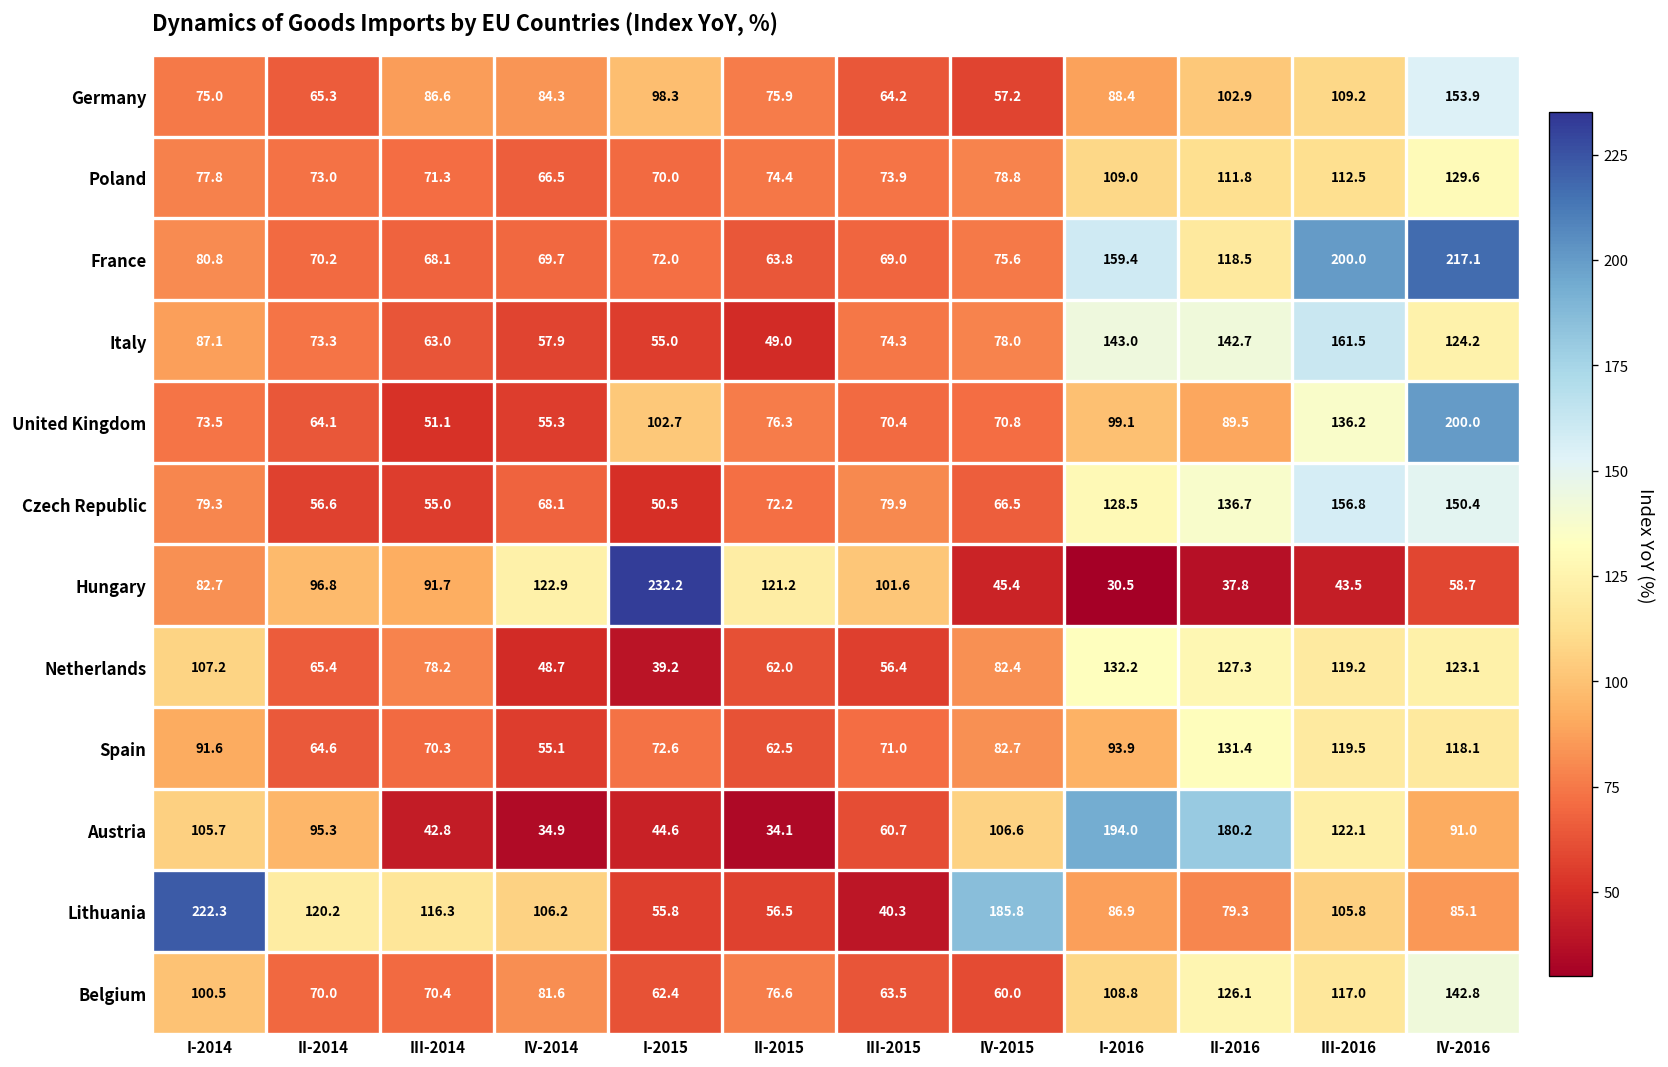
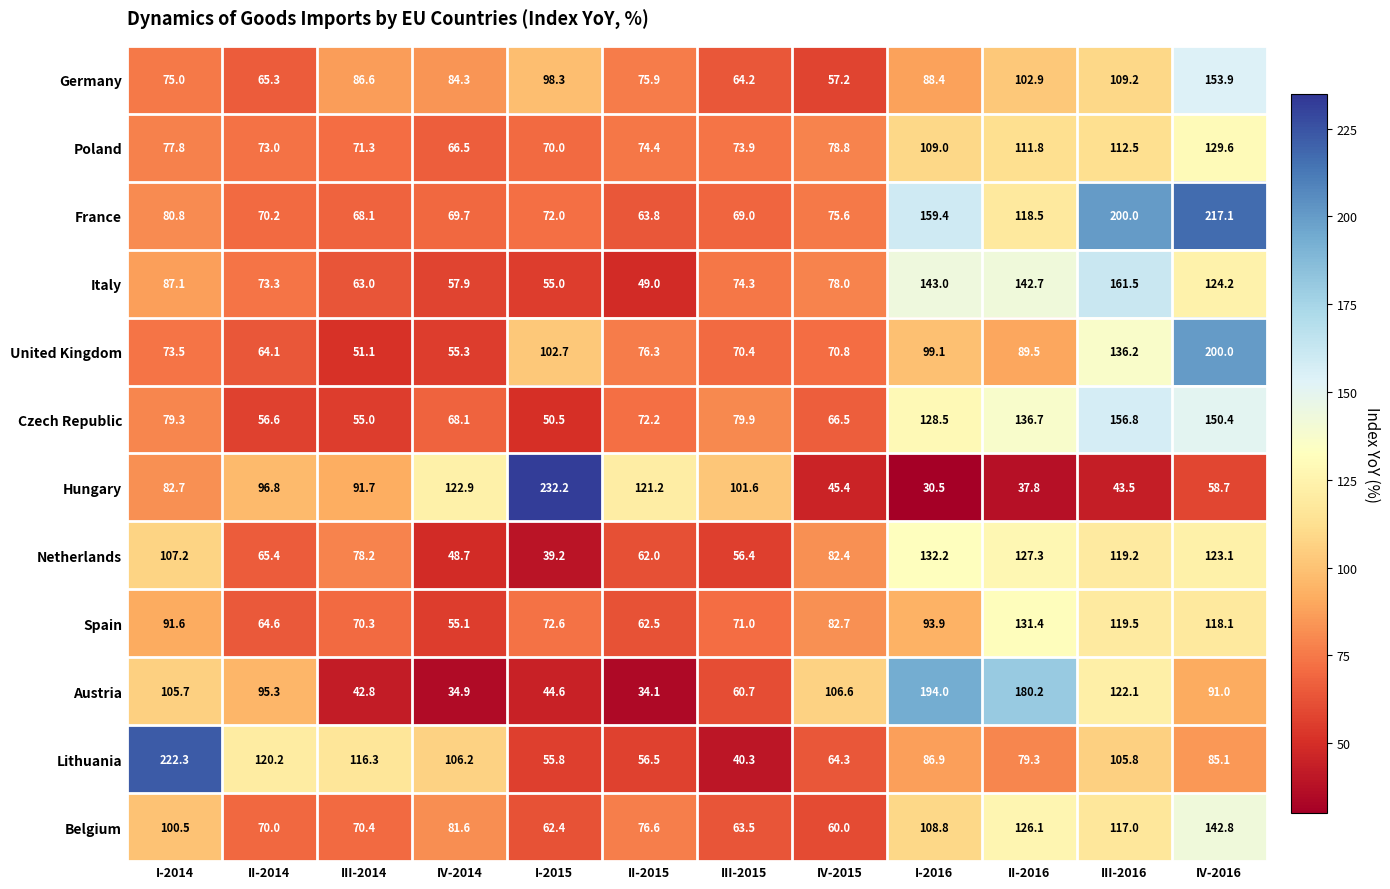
Lithuania, IV-2015: 185.8 -> 64.3
